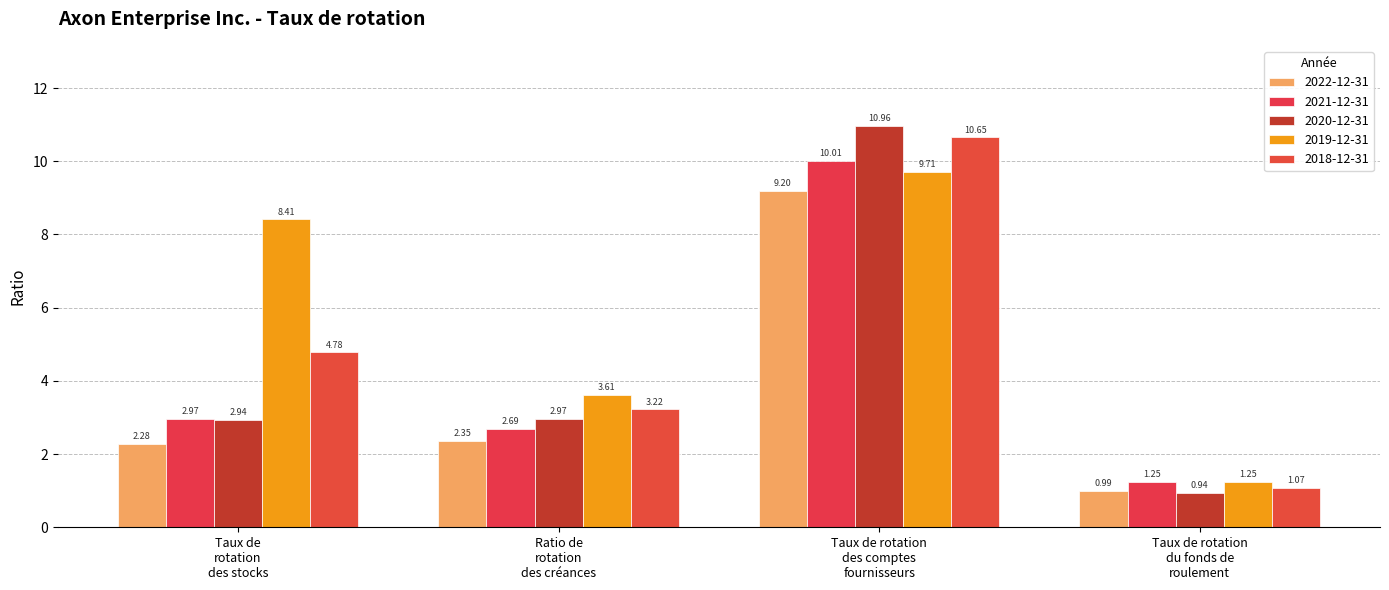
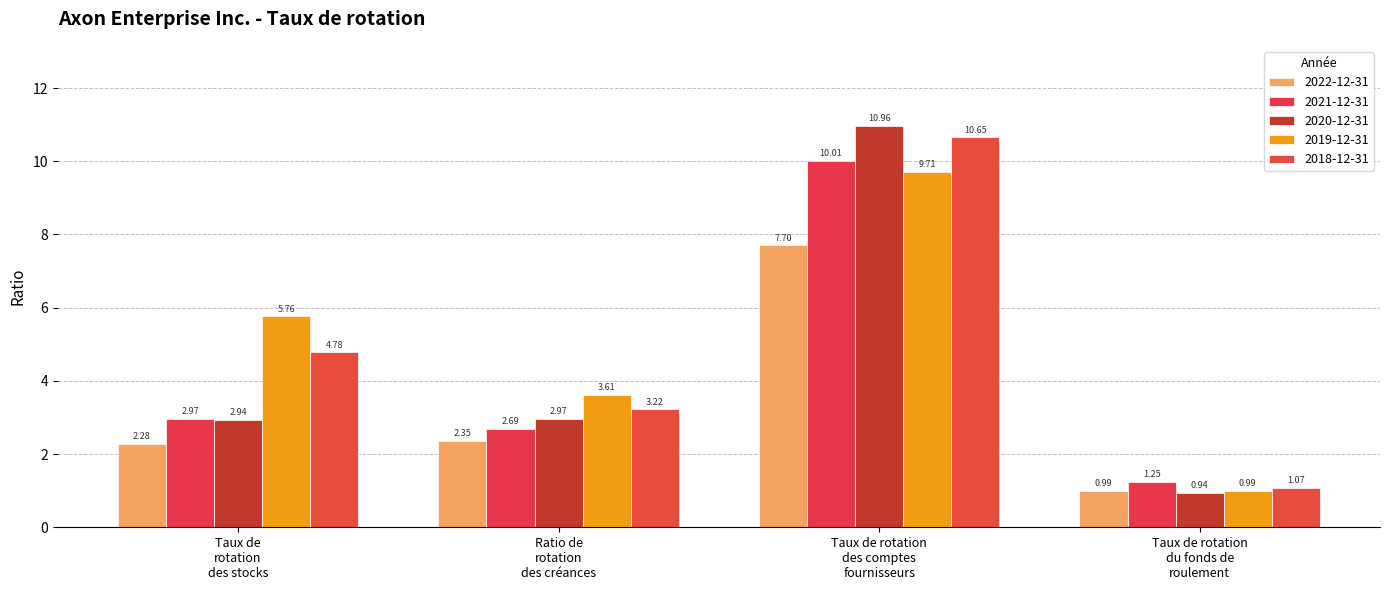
2019-12-31, Taux de rotation des stocks: 8.41 -> 5.76
2022-12-31, Taux de rotation des comptes fournisseurs: 9.20 -> 7.70
2019-12-31, Taux de rotation du fonds de roulement: 1.25 -> 0.99
